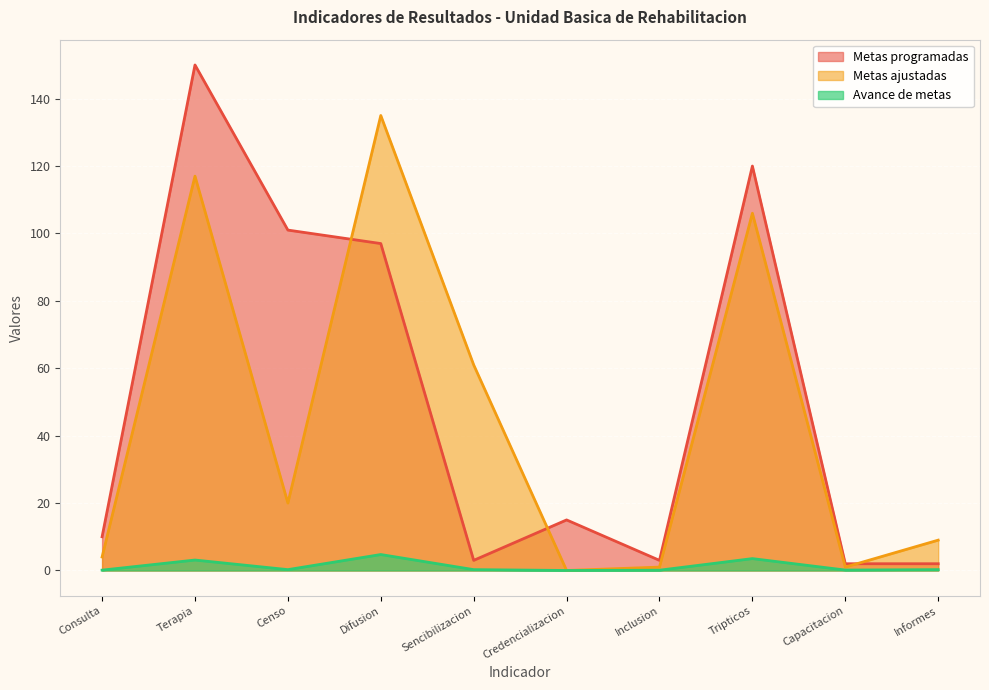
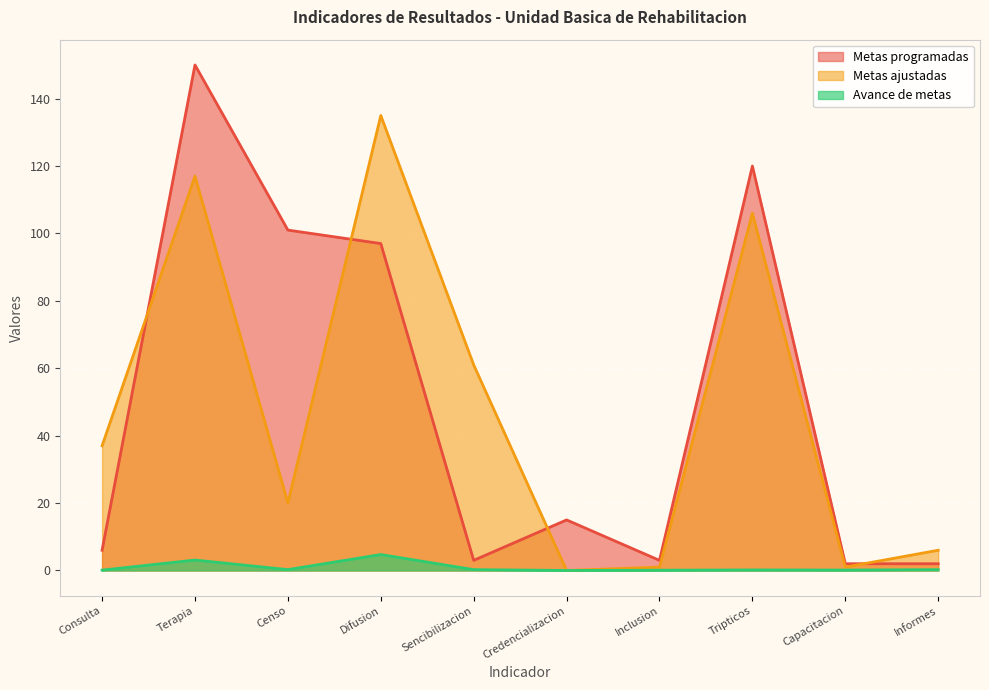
Metas programadas, Consulta: 10 -> 6
Metas ajustadas, Consulta: 4 -> 37
Avance de metas, Tripticos: 4 -> 0
Metas ajustadas, Informes: 9 -> 6
